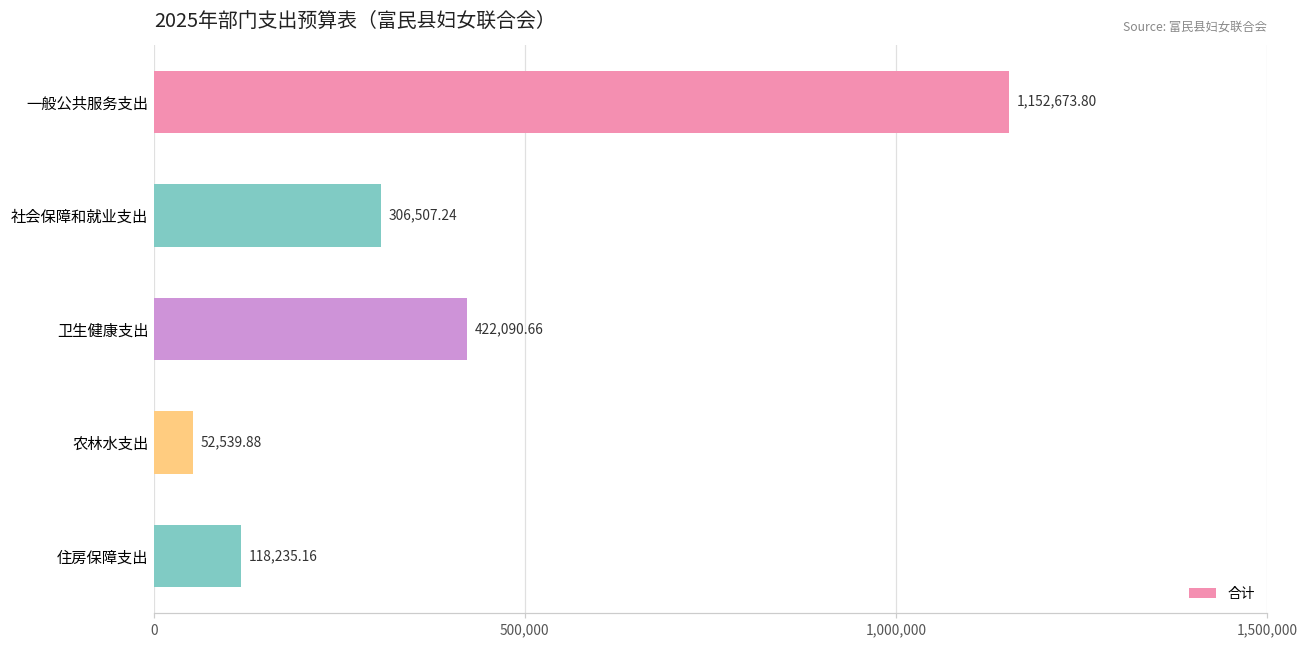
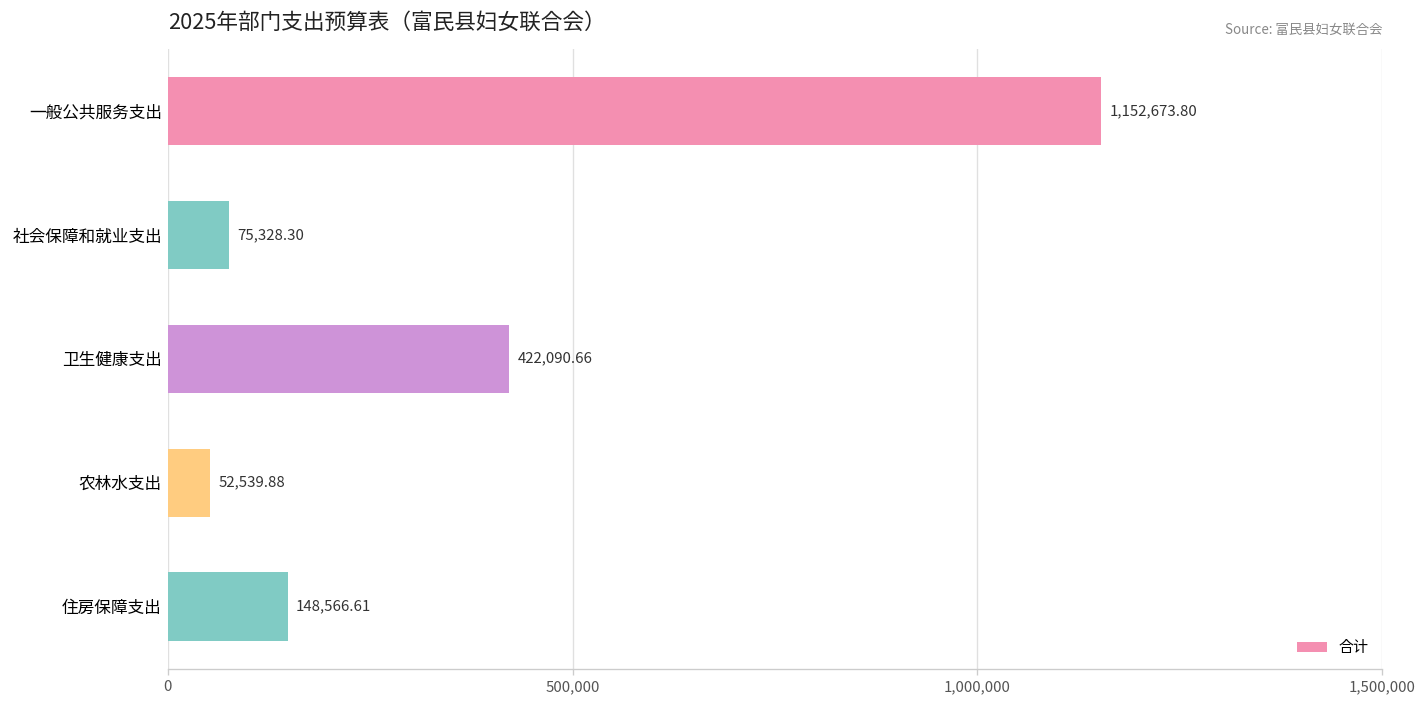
社会保障和就业支出: 306,507.24 -> 75,328.30
住房保障支出: 118,235.16 -> 148,566.61
